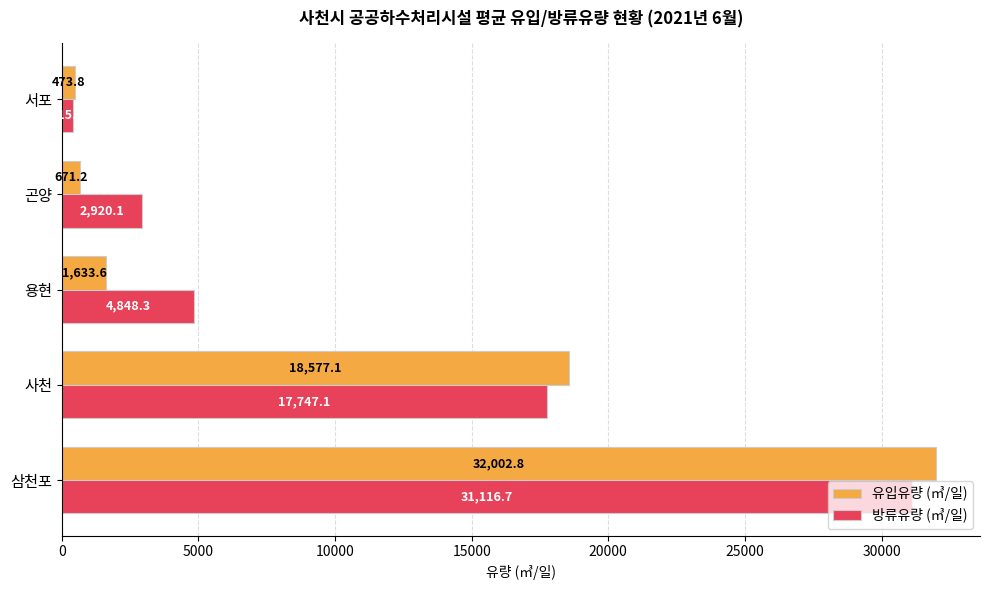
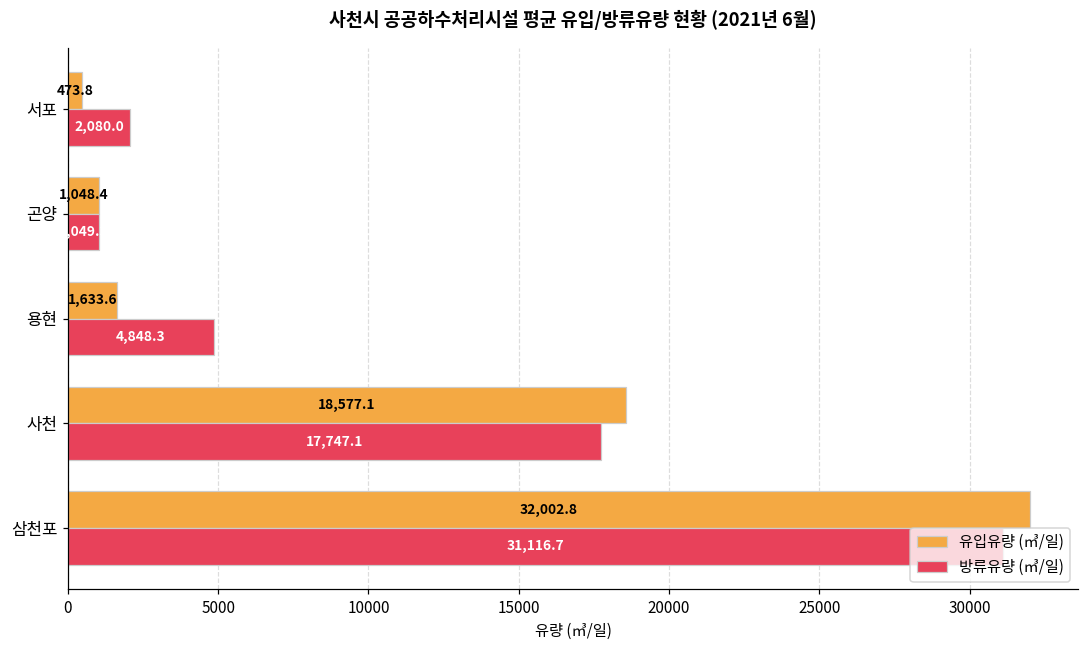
방류유량 (㎥/일), 서포: 400 -> 2100
유입유량 (㎥/일), 곤양: 671.2 -> 1,048.4
방류유량 (㎥/일), 곤양: 2,920.1 -> 1,049.3
